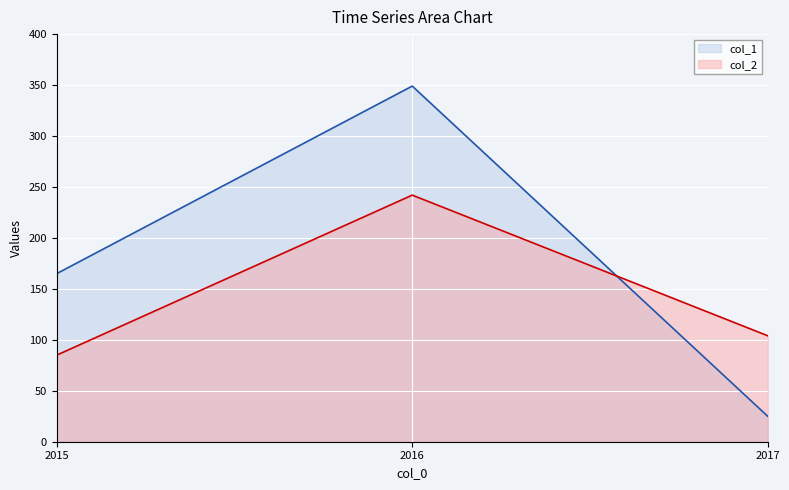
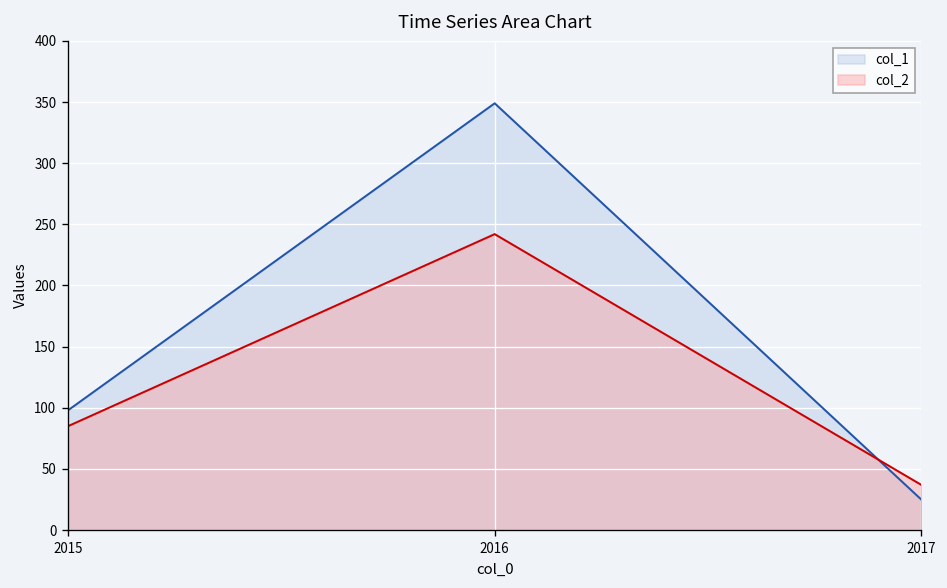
col_1, 2015: 165 -> 98
col_2, 2017: 104 -> 37
